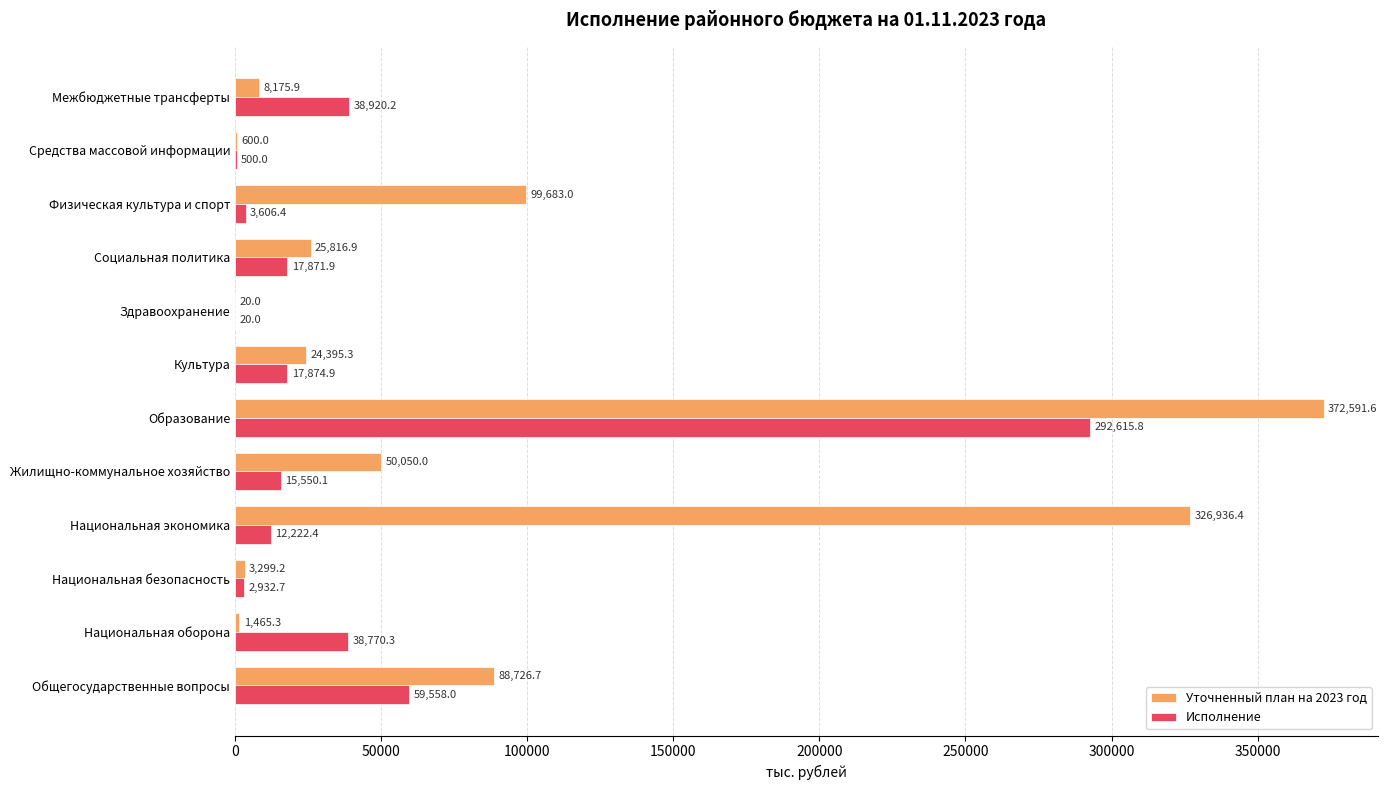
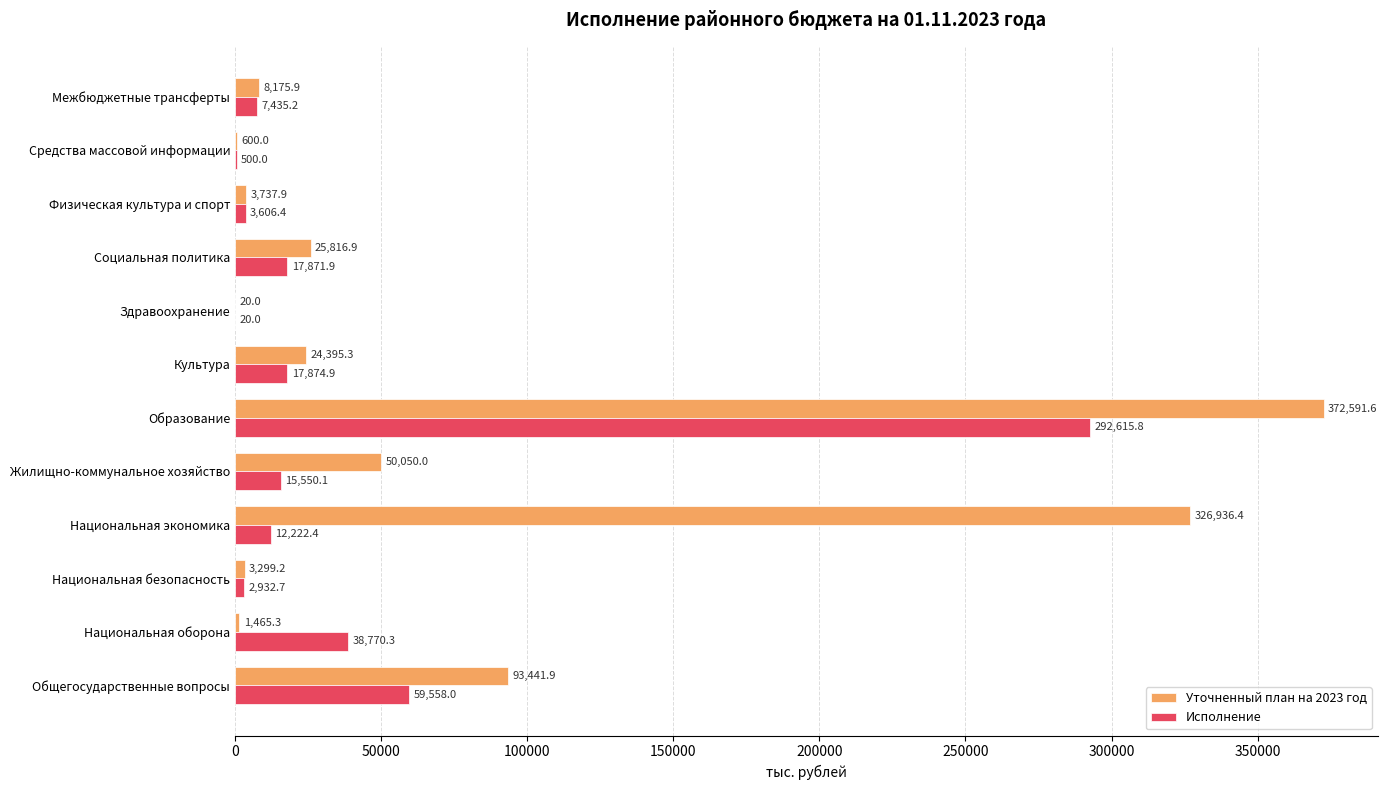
Исполнение, Межбюджетные трансферты: 38,920.2 -> 7,435.2
Уточненный план на 2023 год, Физическая культура и спорт: 99,683.0 -> 3,737.9
Уточненный план на 2023 год, Общегосударственные вопросы: 88,726.7 -> 93,441.9
